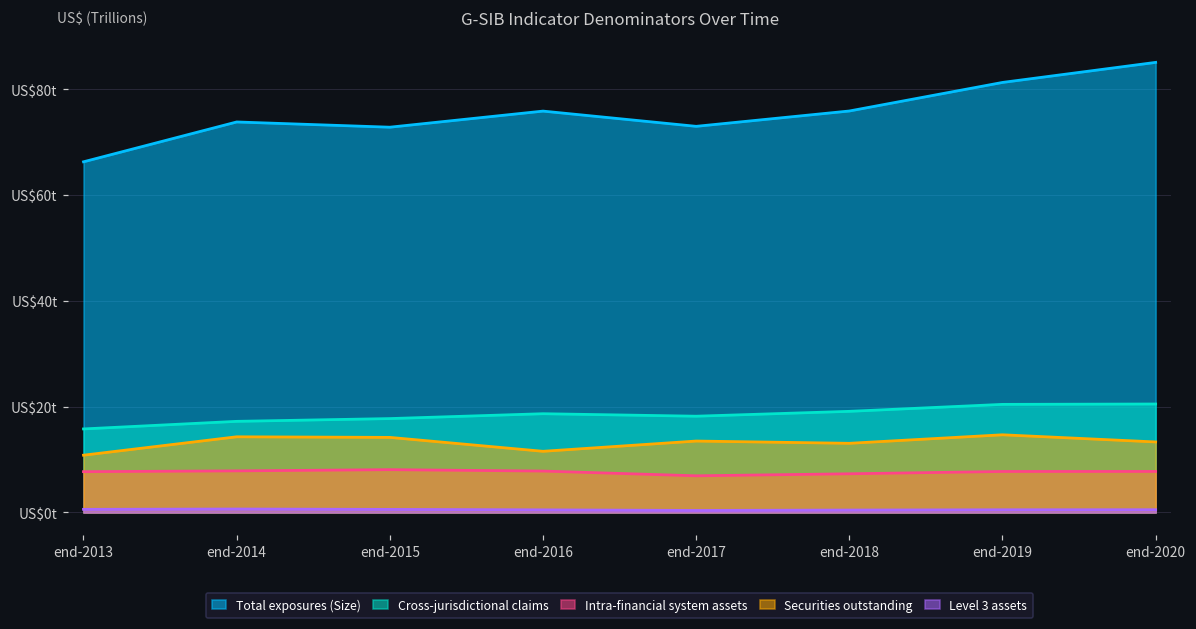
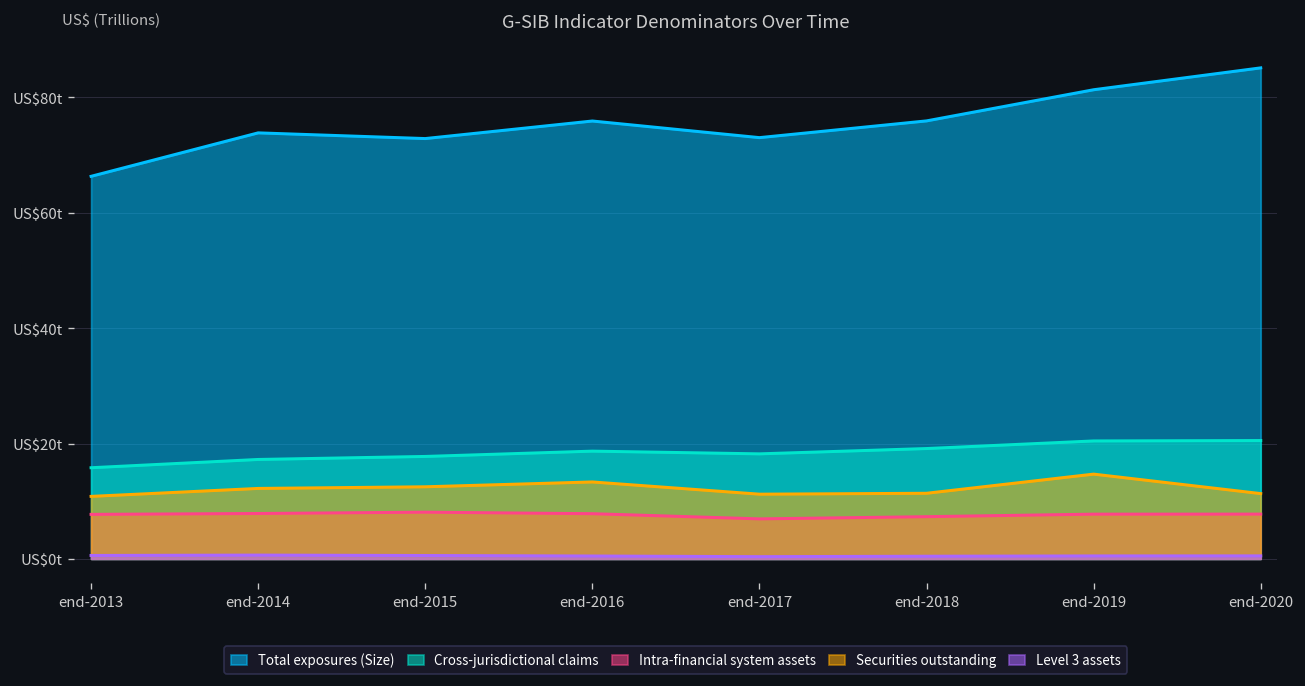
Securities outstanding, end-2014: US$14t -> US$12t
Securities outstanding, end-2015: US$14t -> US$12t
Securities outstanding, end-2016: US$12t -> US$13t
Securities outstanding, end-2017: US$14t -> US$11t
Securities outstanding, end-2018: US$13t -> US$11t
Securities outstanding, end-2020: US$13t -> US$11t
